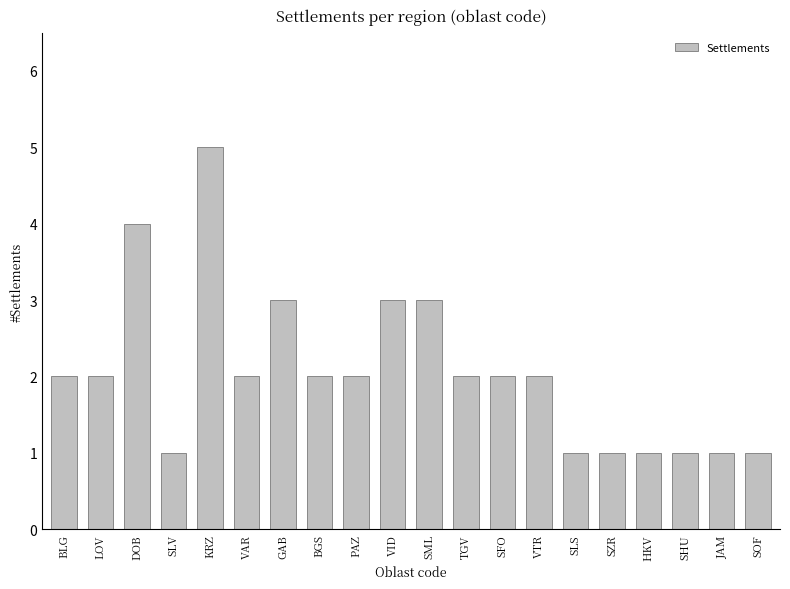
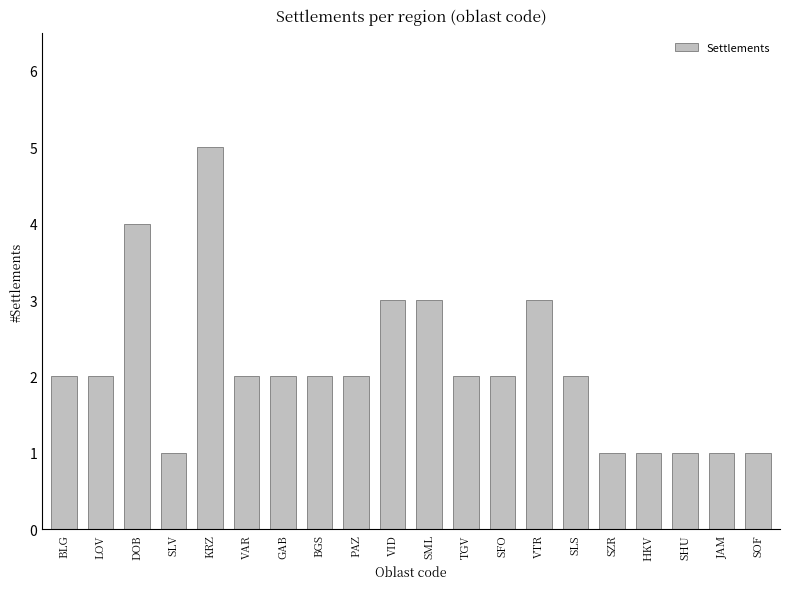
GAB: 3 -> 2
VTR: 2 -> 3
SLS: 1 -> 2
